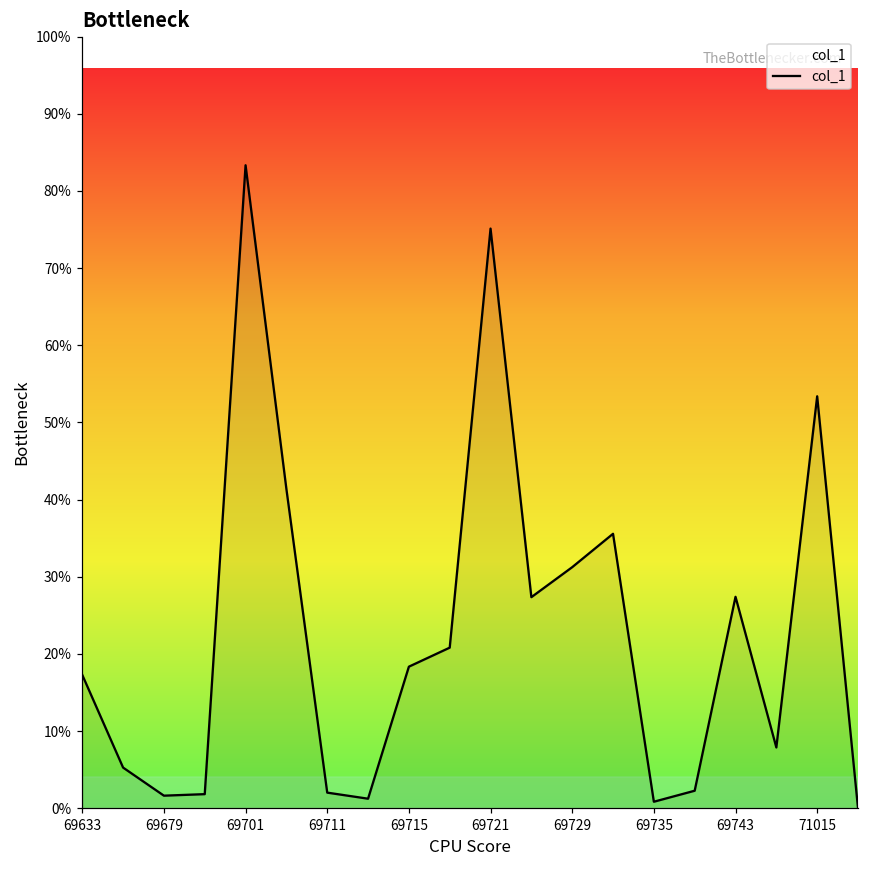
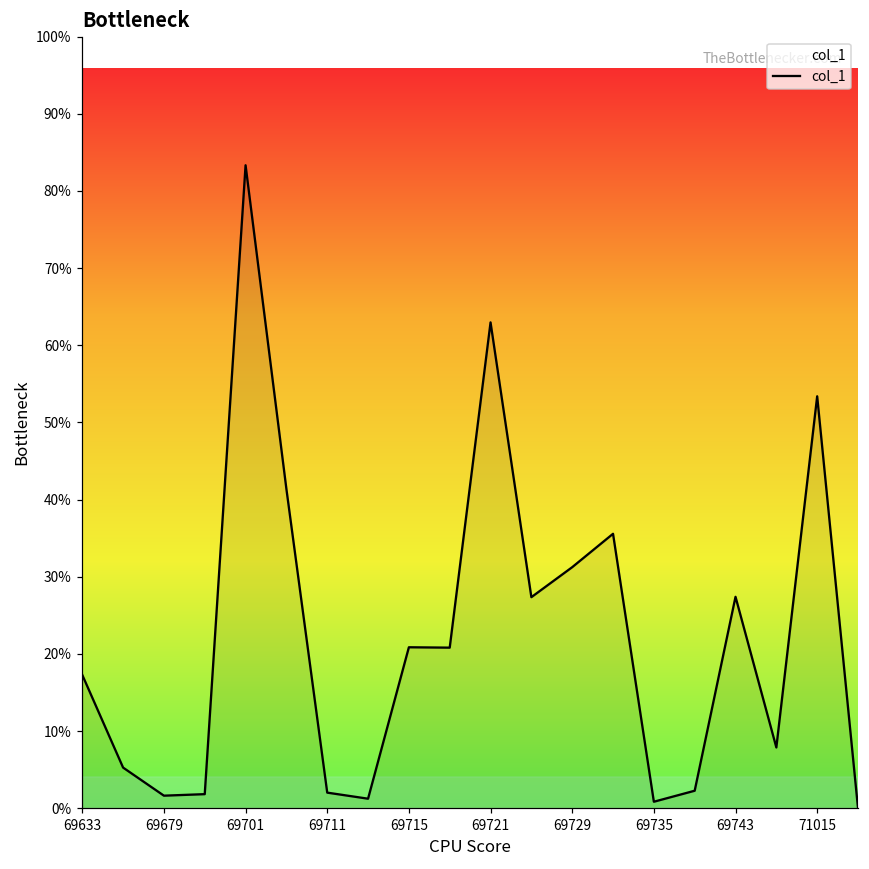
69715: 18% -> 21%
69721: 75% -> 63%
